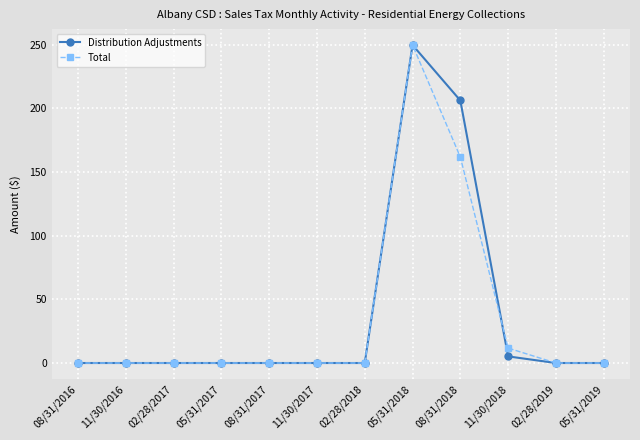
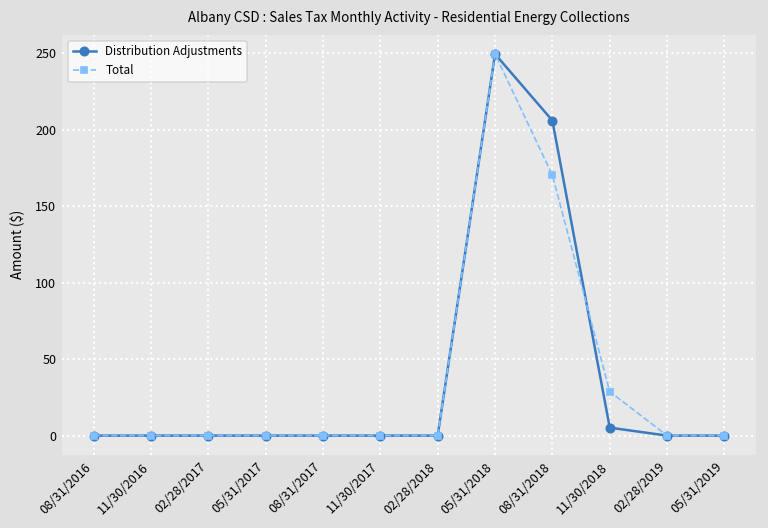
Total, 08/31/2018: 162 -> 170
Total, 11/30/2018: 12 -> 29
